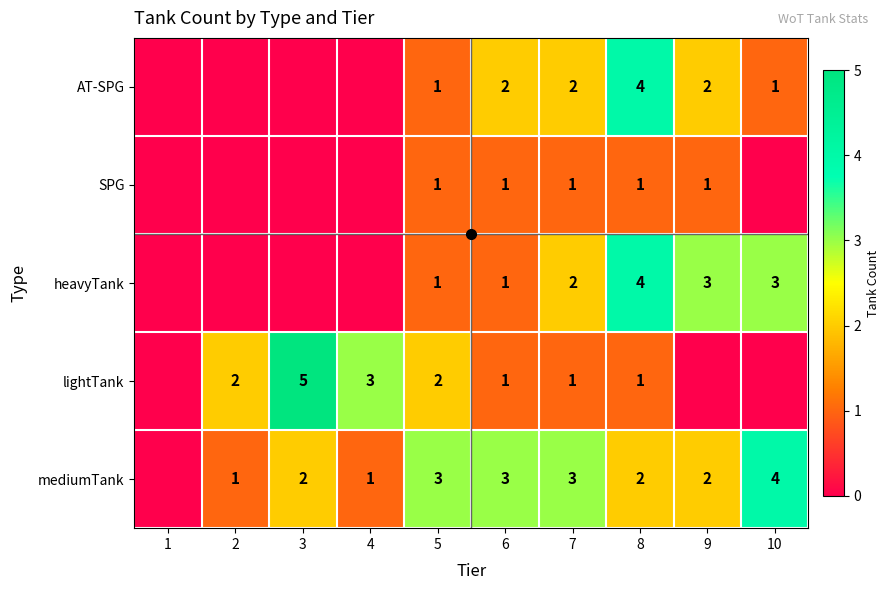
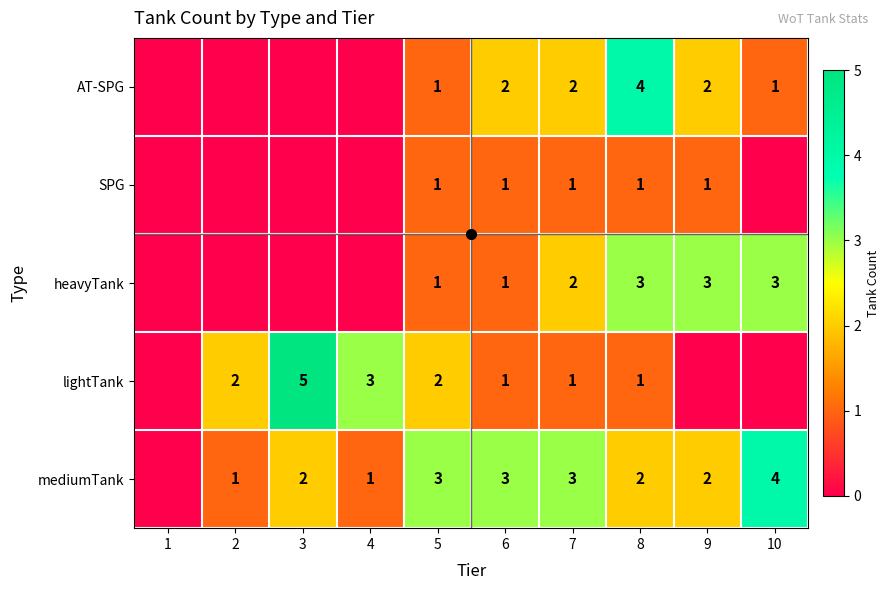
heavyTank, 8: 4 -> 3
